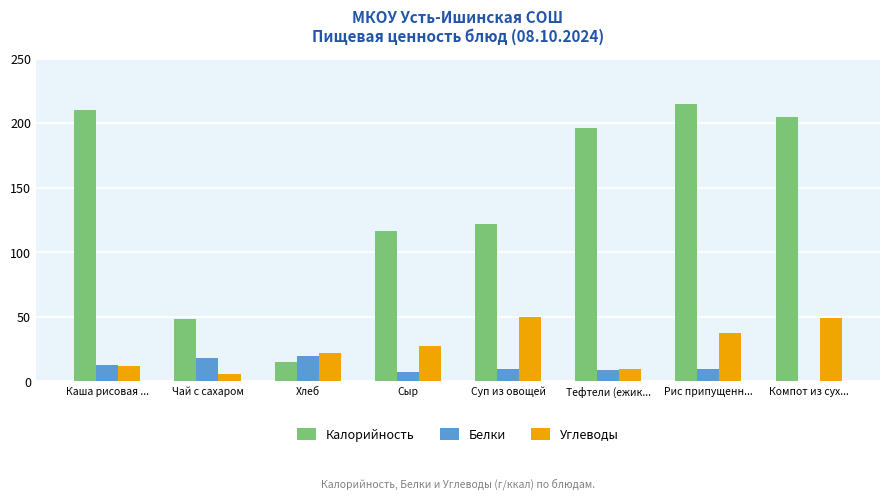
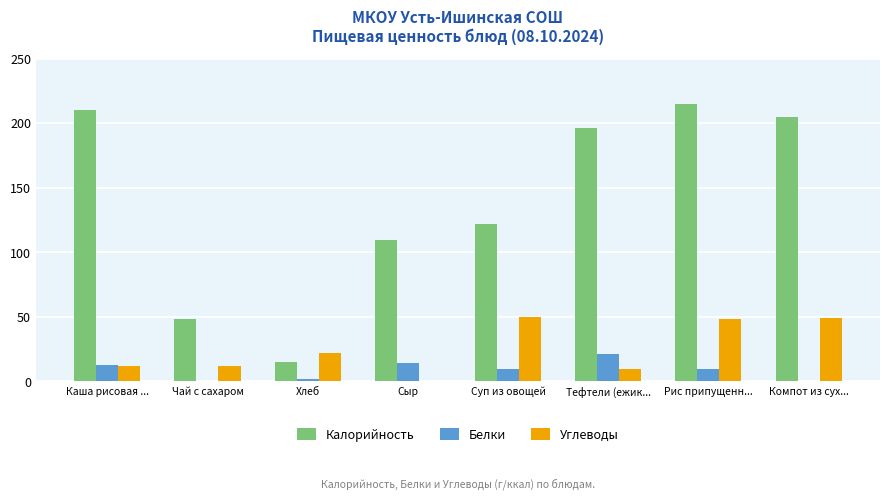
Белки, Чай с сахаром: 18 -> 0
Углеводы, Чай с сахаром: 6 -> 12
Белки, Хлеб: 19 -> 2
Калорийность, Сыр: 117 -> 109
Белки, Сыр: 7 -> 14
Углеводы, Сыр: 28 -> 0
Белки, Тефтели (ежик...: 9 -> 22
Углеводы, Рис припущенн...: 38 -> 48
